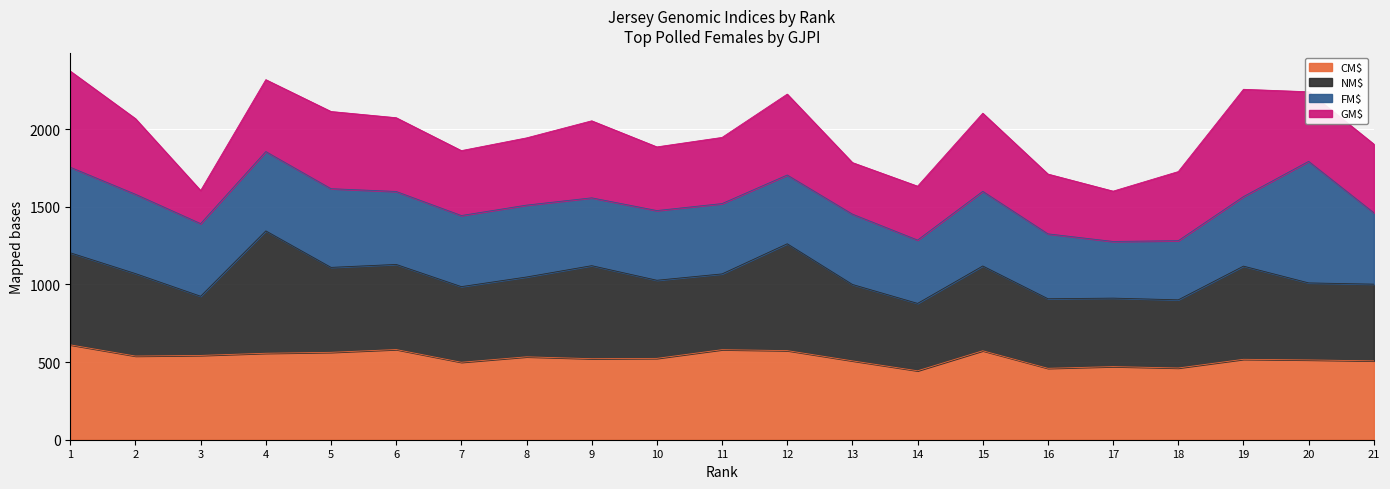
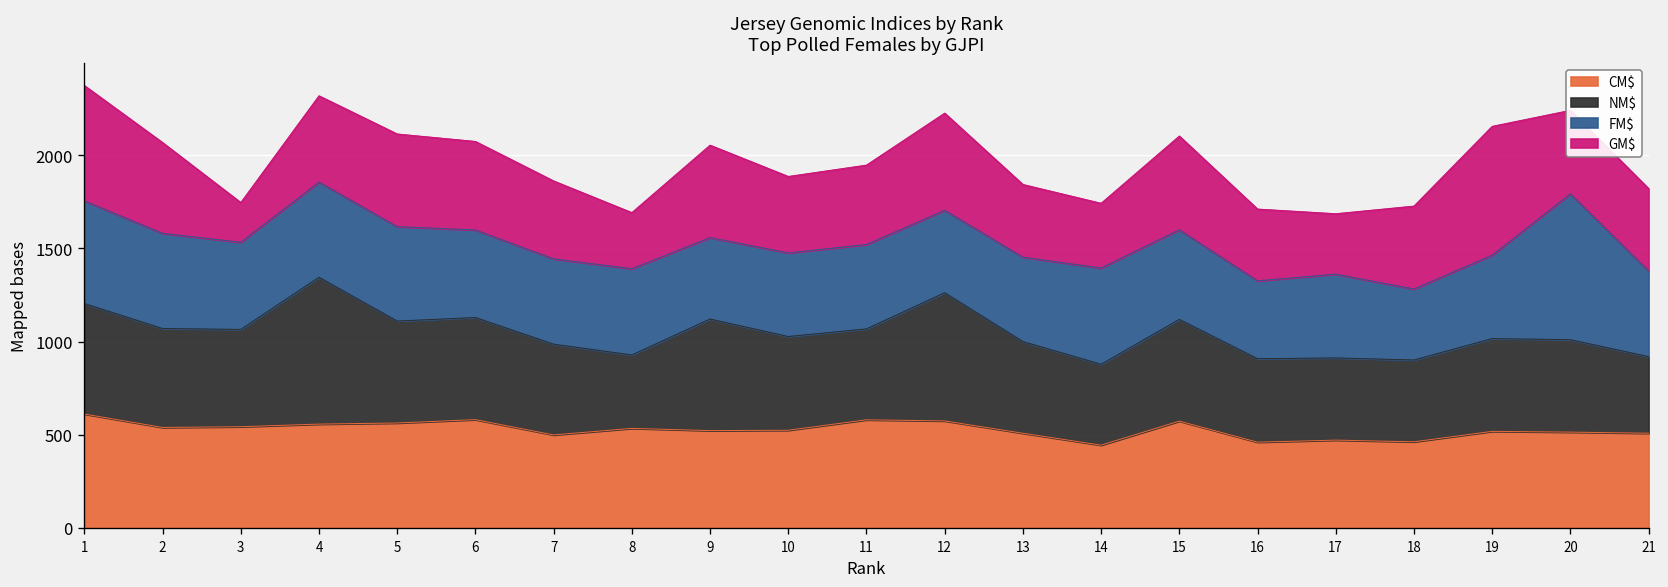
NM$, 3: 380 -> 520
NM$, 8: 510 -> 390
GM$, 8: 430 -> 300
GM$, 13: 330 -> 390
FM$, 14: 410 -> 520
FM$, 17: 370 -> 450
NM$, 19: 600 -> 500
NM$, 21: 490 -> 410
